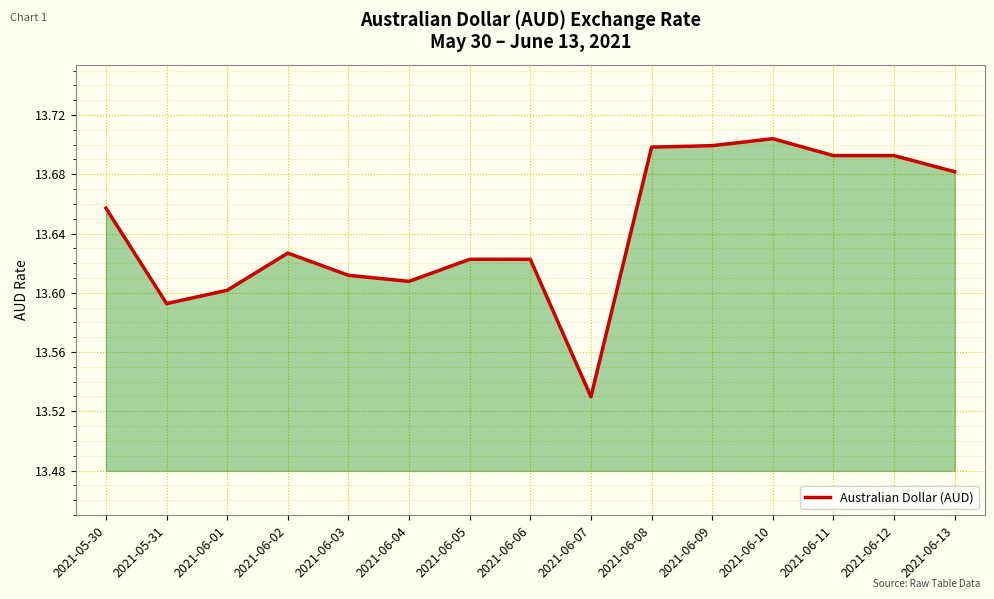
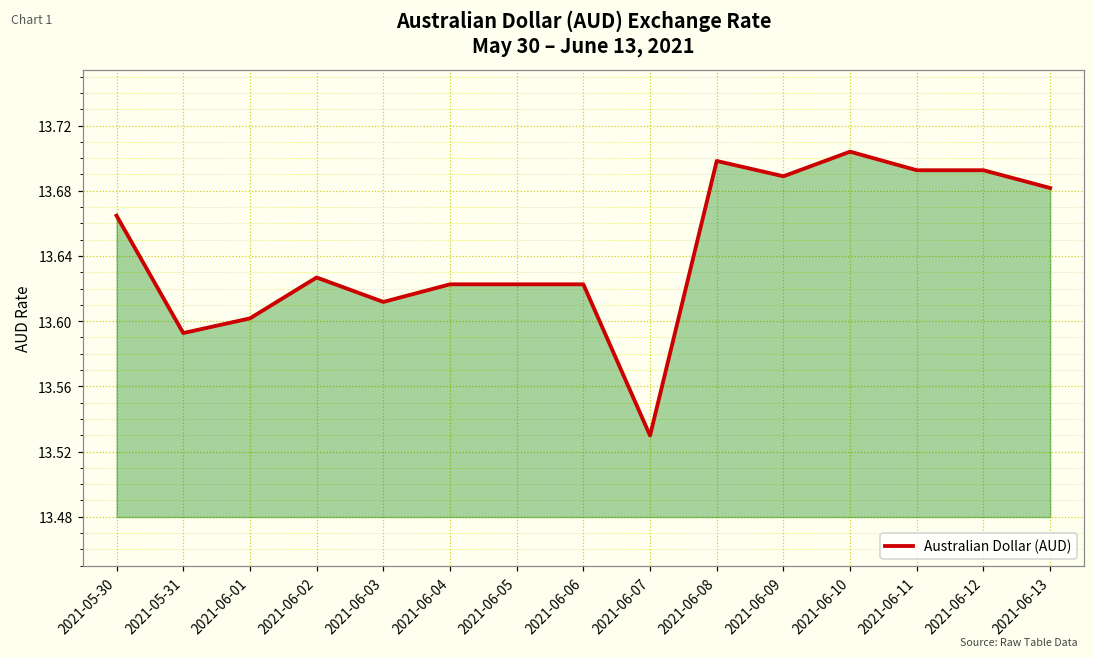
2021-05-30: 13.657 -> 13.665
2021-06-04: 13.608 -> 13.623
2021-06-09: 13.699 -> 13.689
